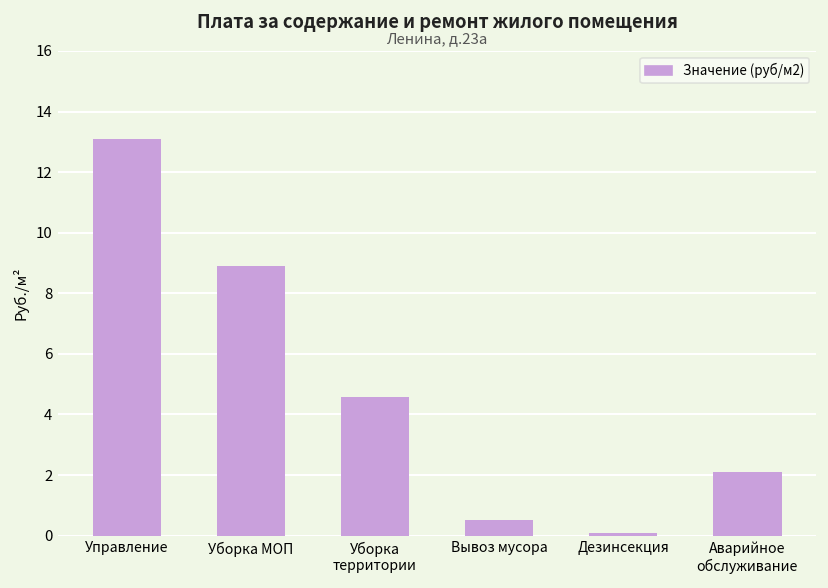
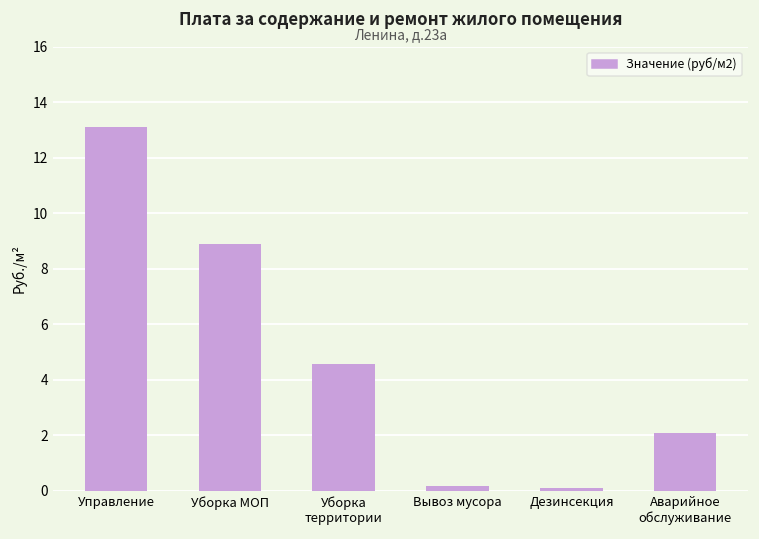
Вывоз мусора: 0.5 -> 0.2
